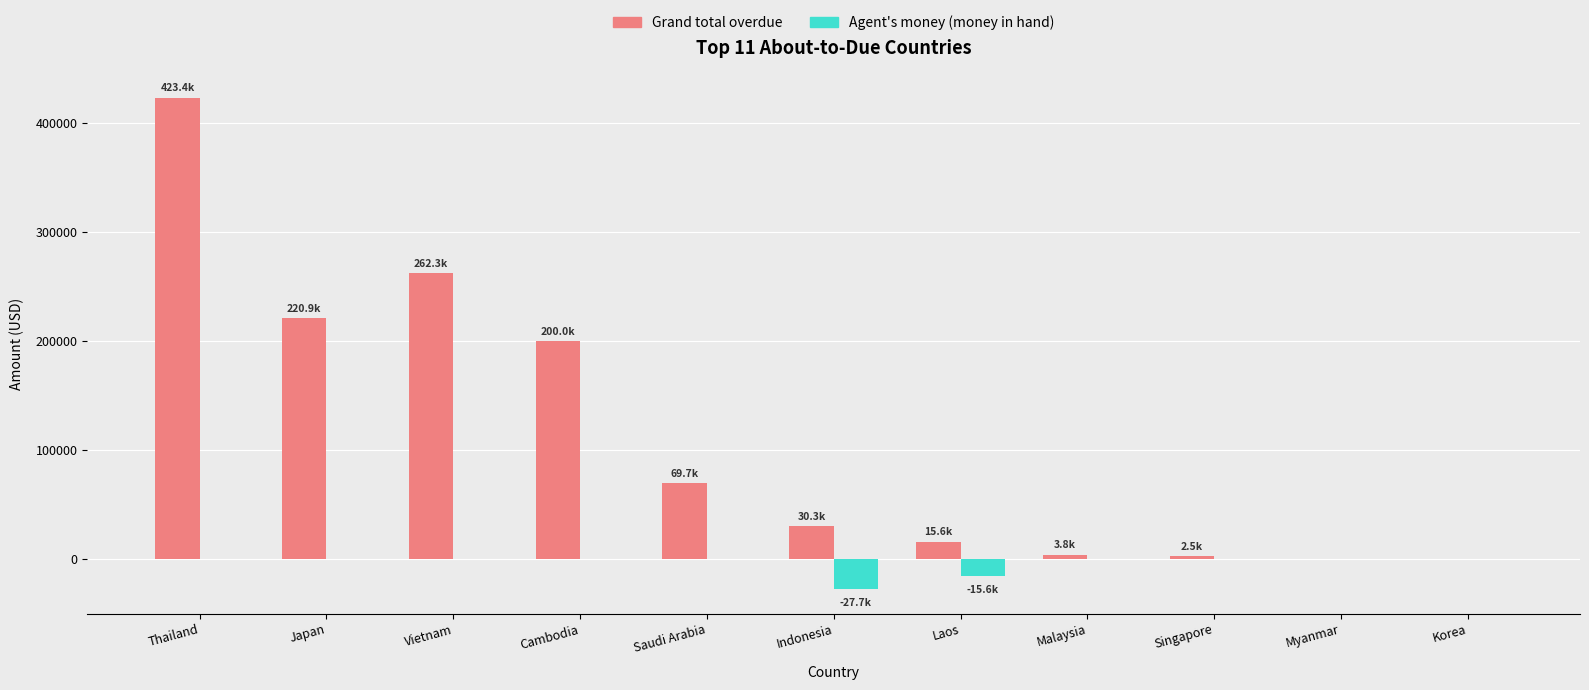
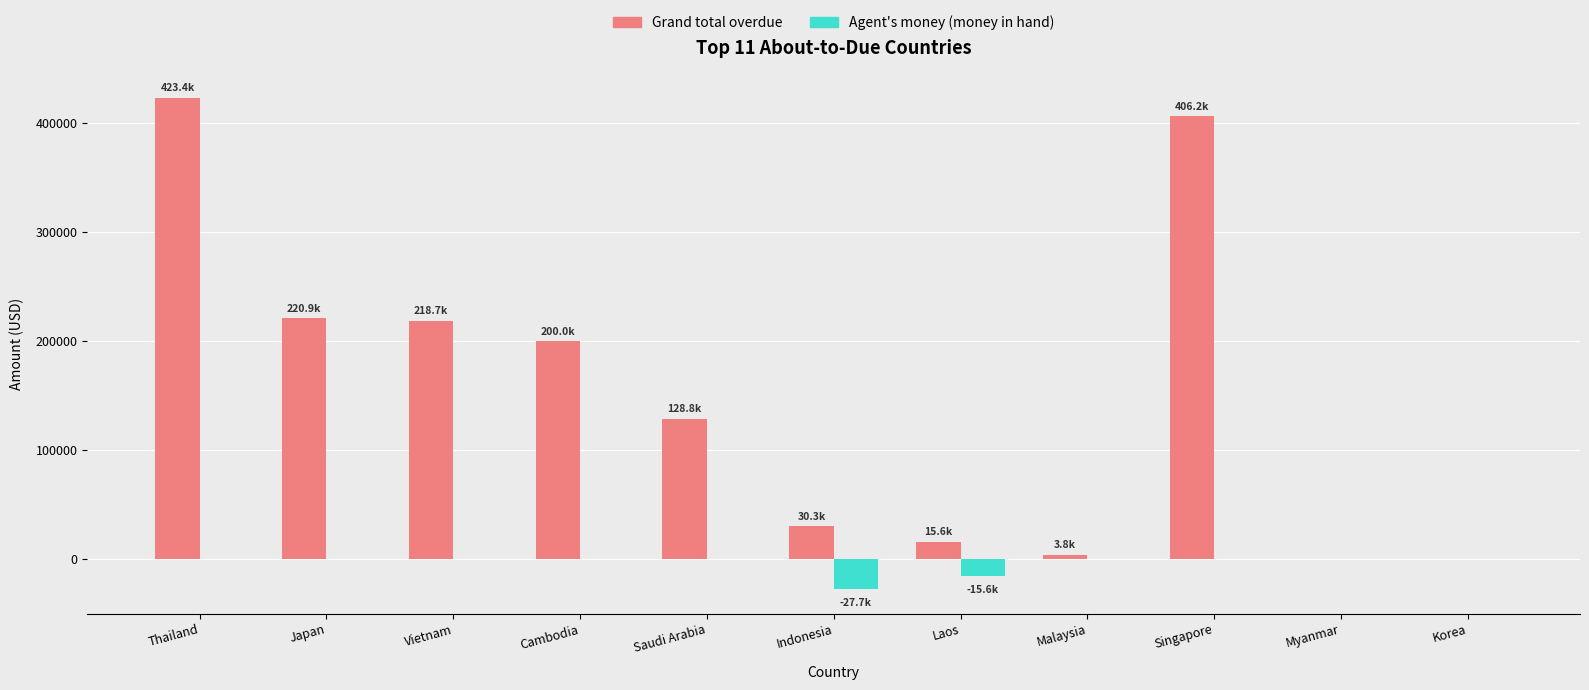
Grand total overdue, Vietnam: 262.3k -> 218.7k
Grand total overdue, Saudi Arabia: 69.7k -> 128.8k
Grand total overdue, Singapore: 2.5k -> 406.2k
